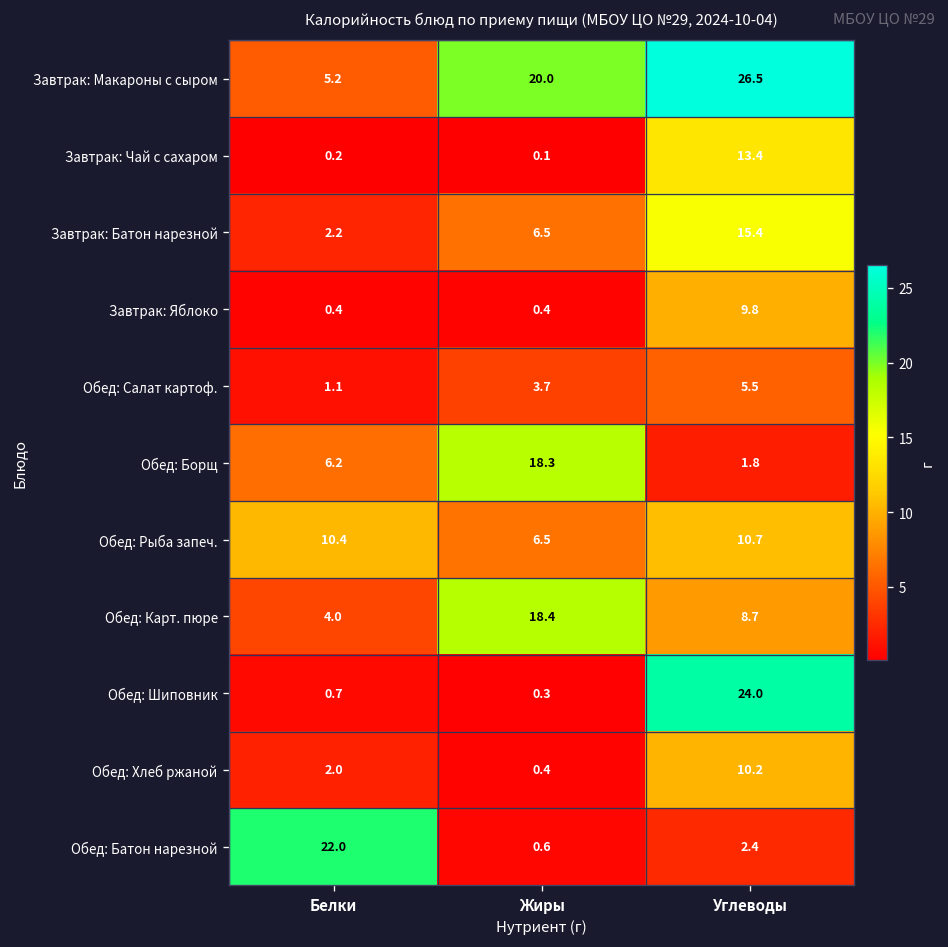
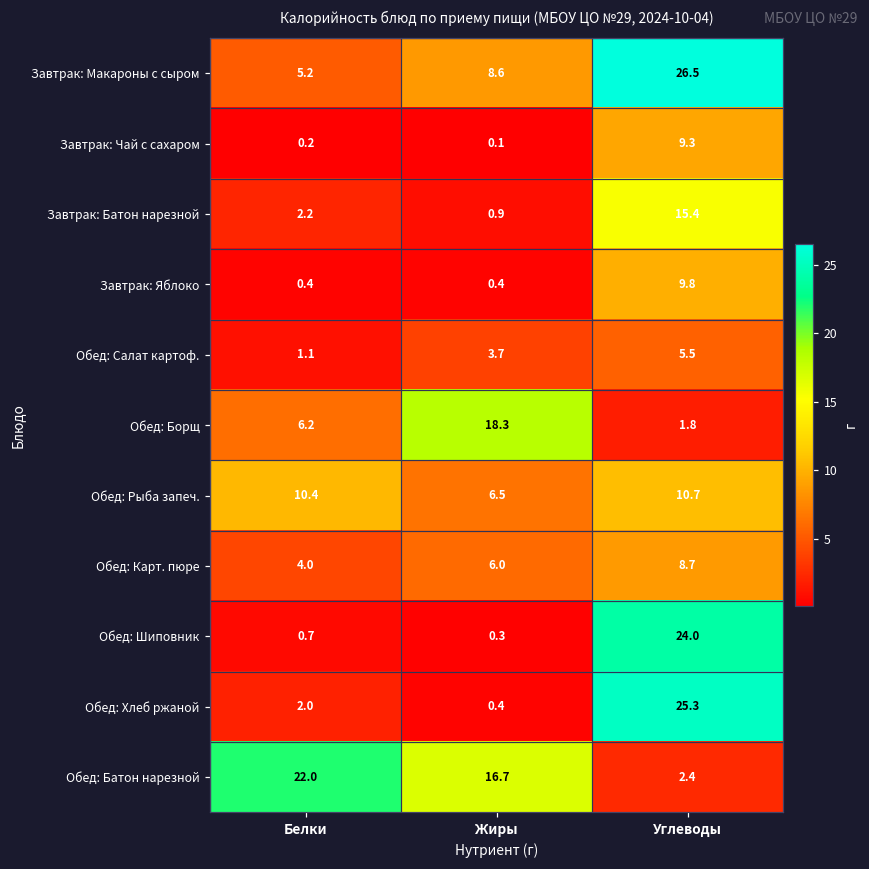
Завтрак: Макароны с сыром, Жиры: 20.0 -> 8.6
Завтрак: Чай с сахаром, Углеводы: 13.4 -> 9.3
Завтрак: Батон нарезной, Жиры: 6.5 -> 0.9
Обед: Карт. пюре, Жиры: 18.4 -> 6.0
Обед: Хлеб ржаной, Углеводы: 10.2 -> 25.3
Обед: Батон нарезной, Жиры: 0.6 -> 16.7
